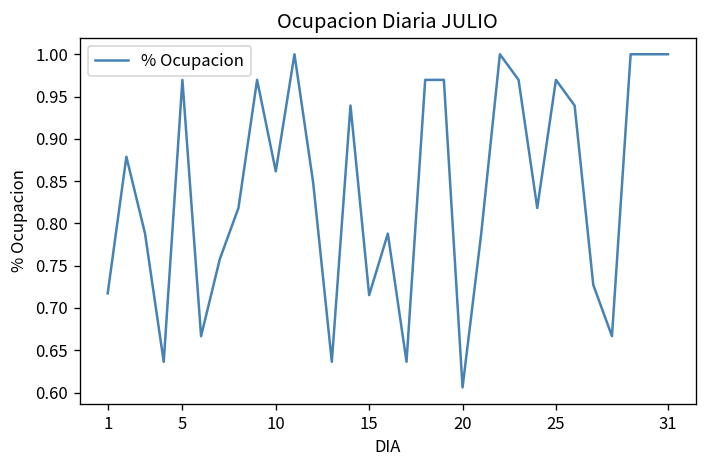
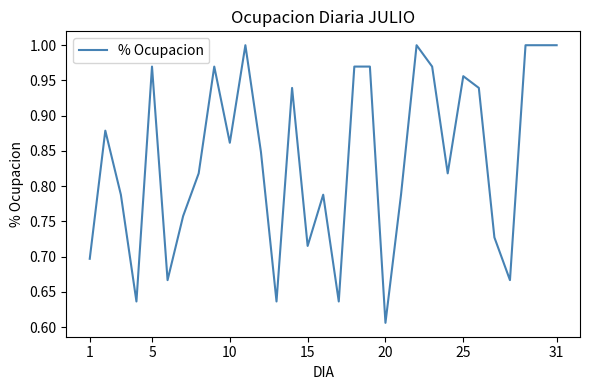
1: 0.72 -> 0.70
25: 0.97 -> 0.96
